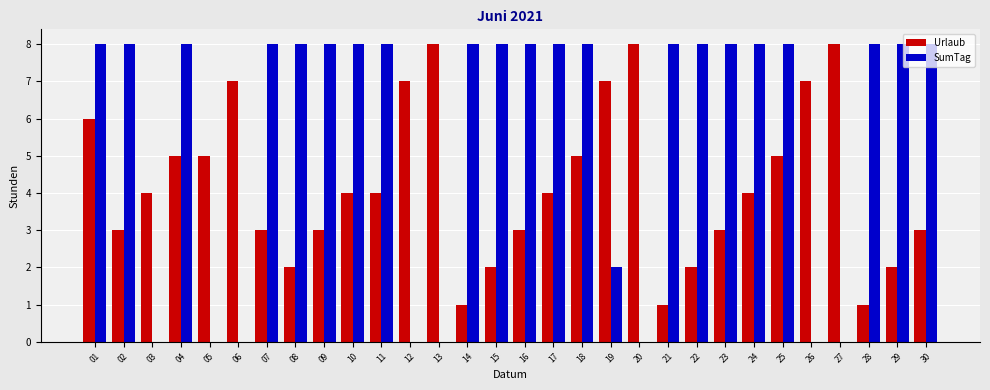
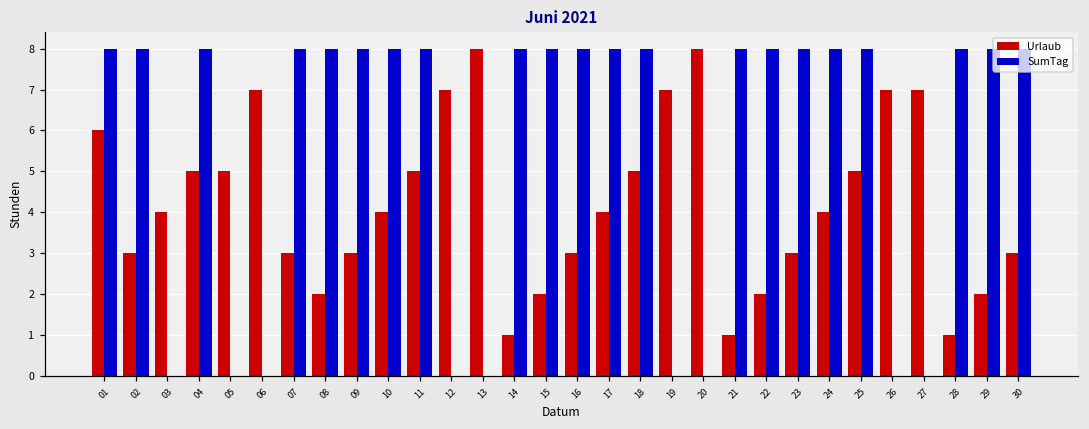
Urlaub, 11: 4 -> 5
SumTag, 19: 2 -> 0
Urlaub, 27: 8 -> 7
